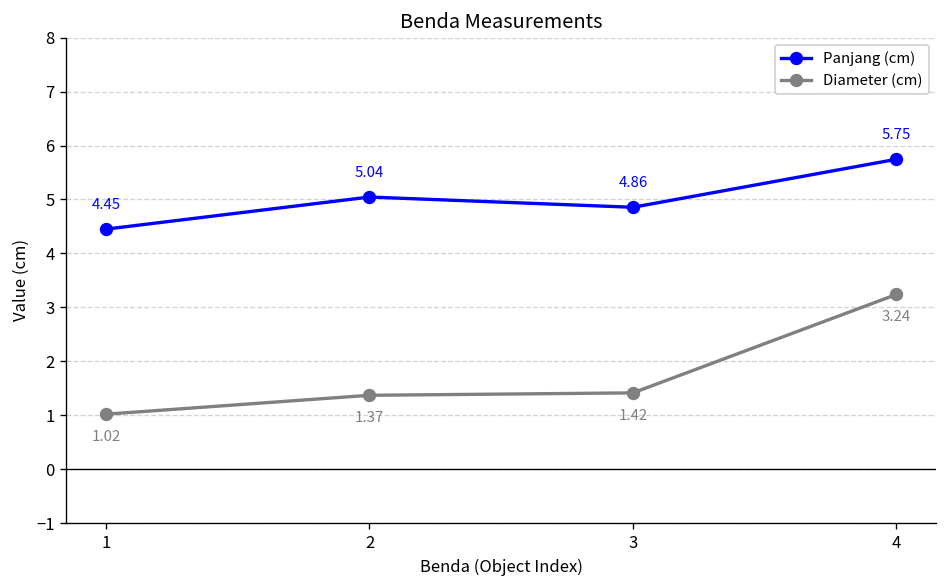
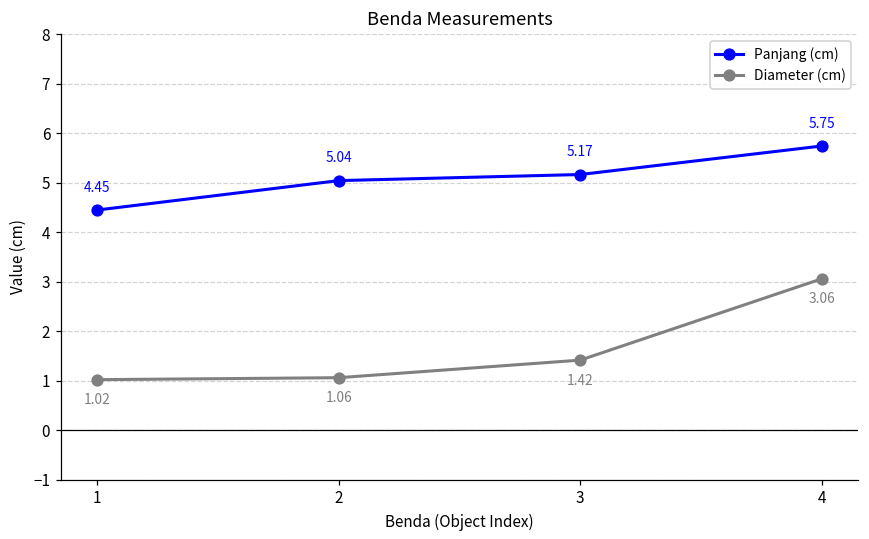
Diameter (cm), 2: 1.37 -> 1.06
Panjang (cm), 3: 4.86 -> 5.17
Diameter (cm), 4: 3.24 -> 3.06
